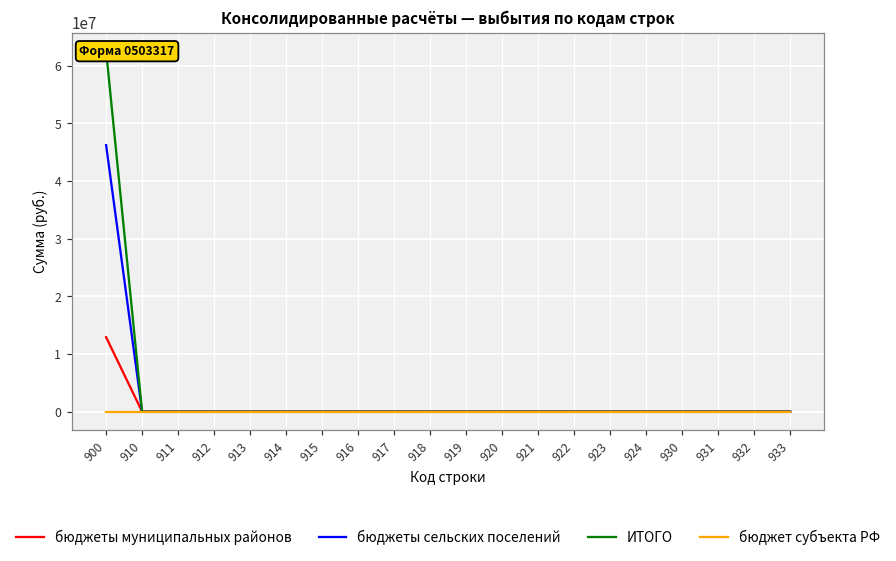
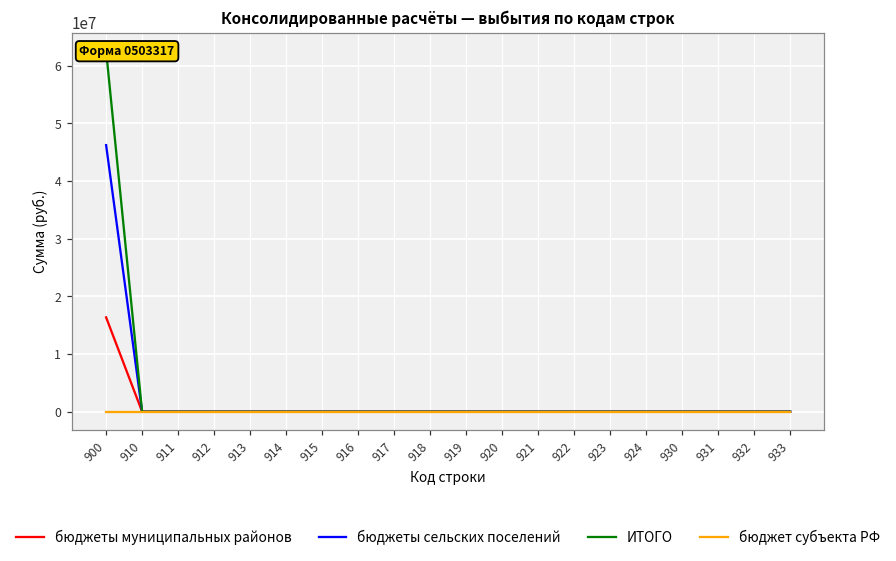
бюджеты муниципальных районов, 900: 13000000 -> 16000000
